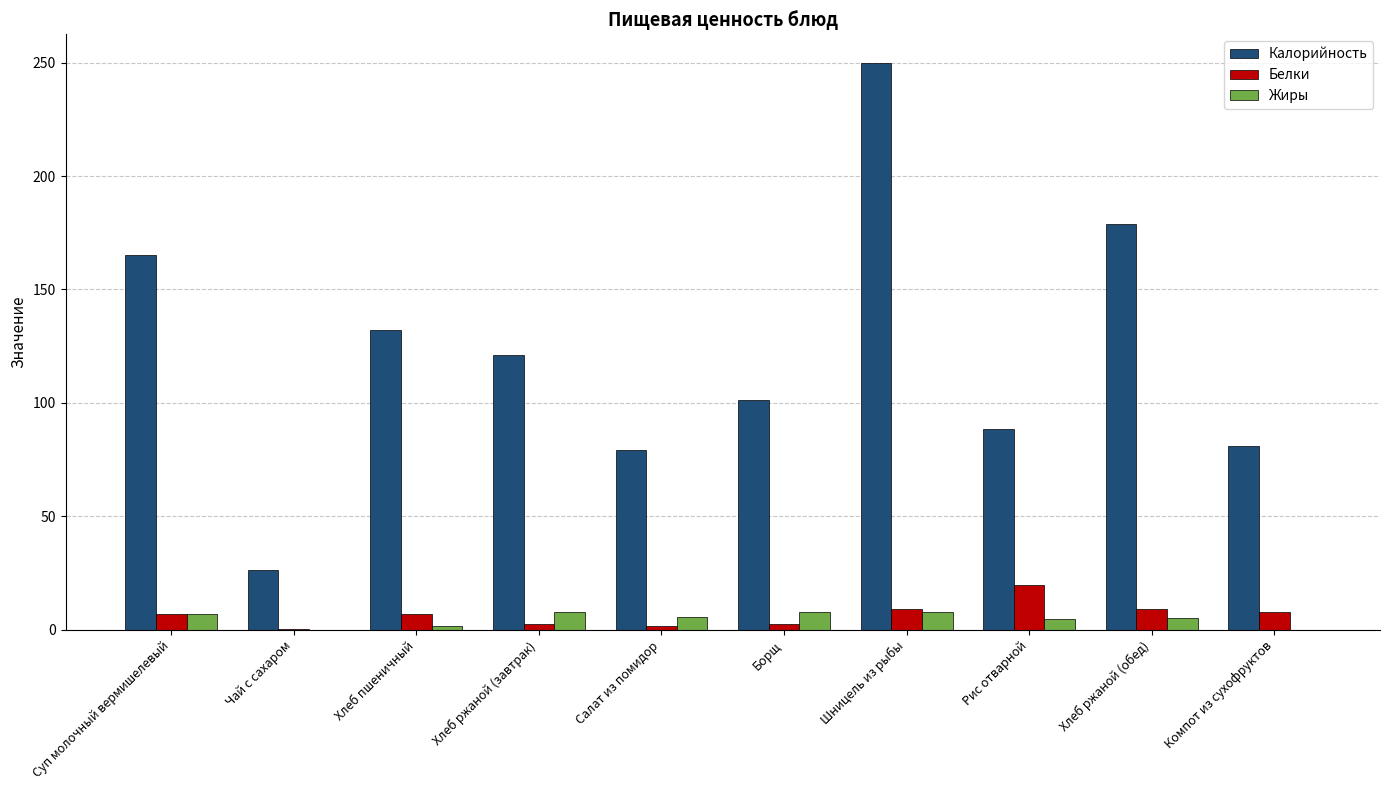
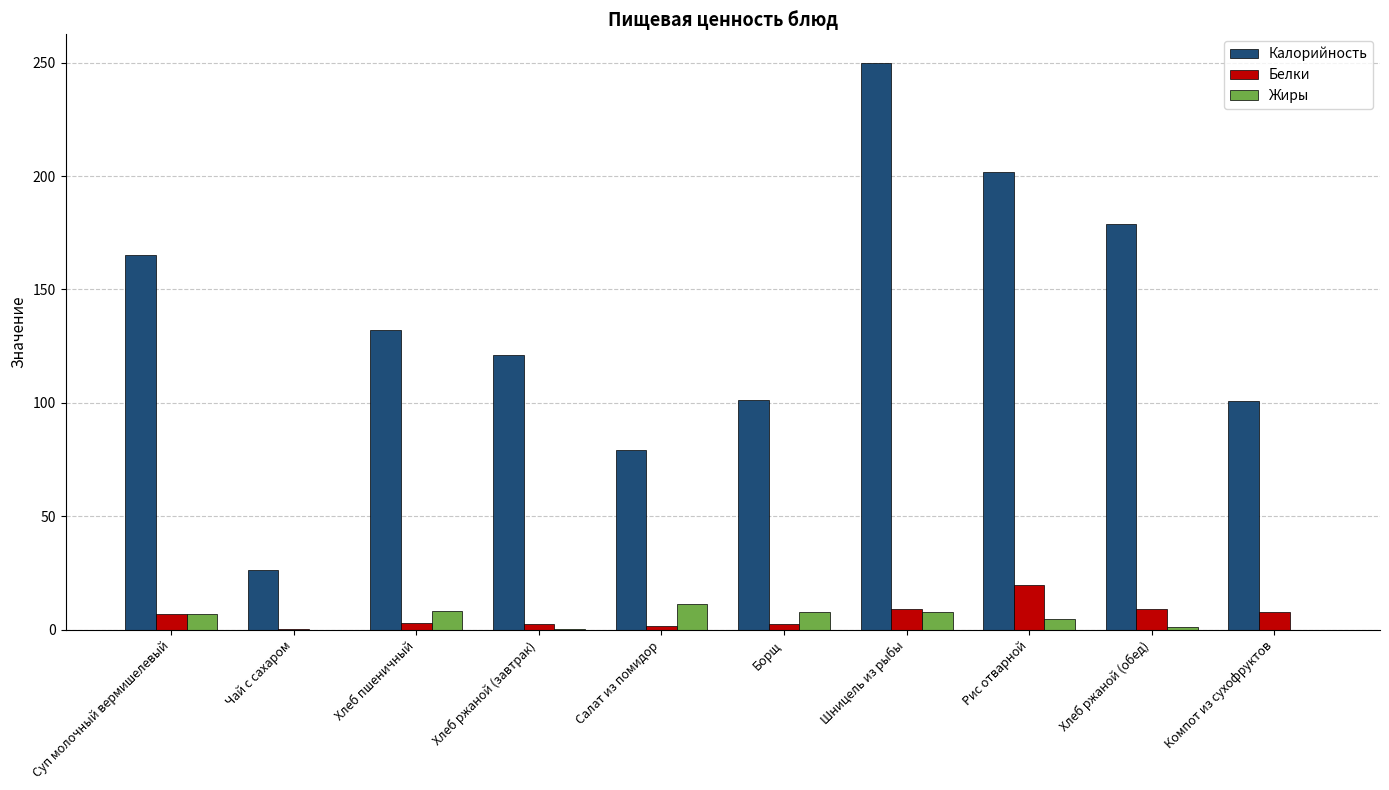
Белки, Хлеб пшеничный: 7 -> 3
Жиры, Хлеб пшеничный: 2 -> 8
Жиры, Хлеб ржаной (завтрак): 8 -> 1
Жиры, Салат из помидор: 6 -> 11
Калорийность, Рис отварной: 88 -> 202
Жиры, Хлеб ржаной (обед): 5 -> 1
Калорийность, Компот из сухофруктов: 81 -> 101
